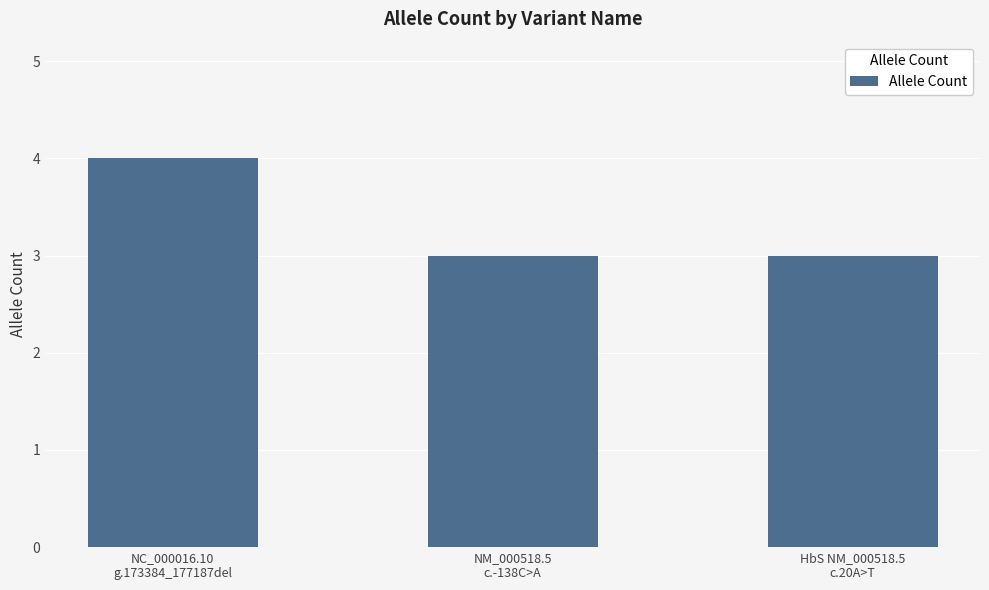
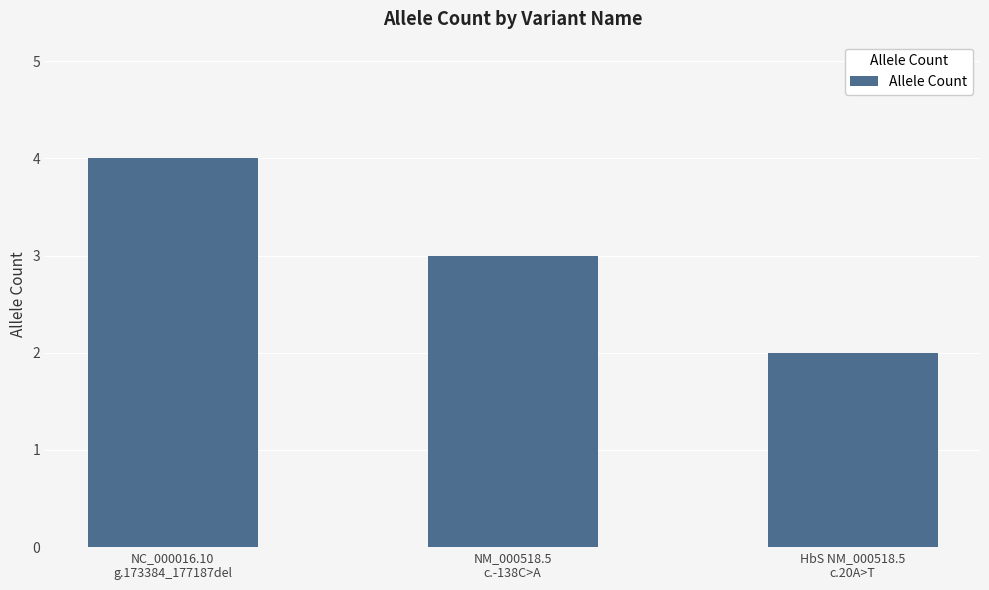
HbS NM_000518.5 c.20A>T: 3 -> 2
